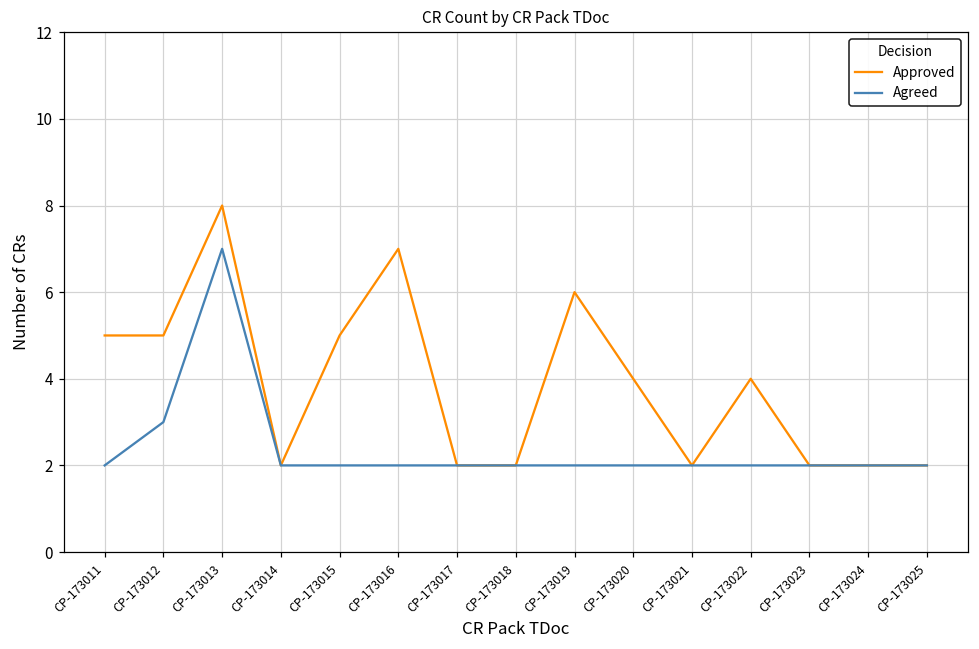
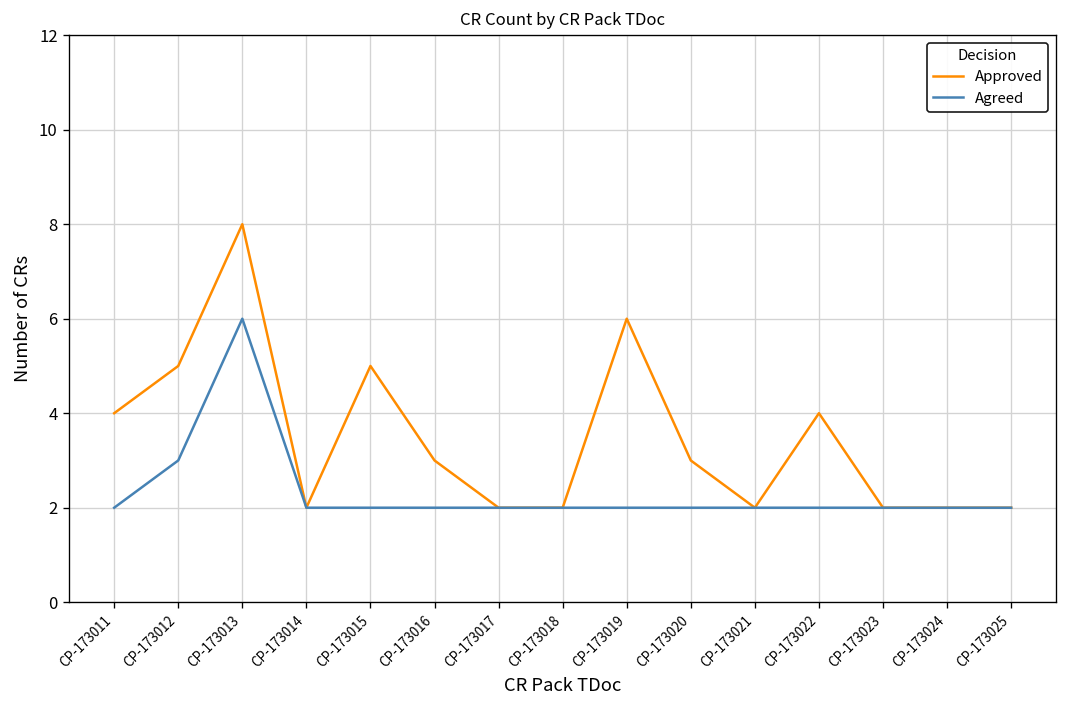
Approved, CP-173011: 5 -> 4
Agreed, CP-173013: 7 -> 6
Approved, CP-173016: 7 -> 3
Approved, CP-173020: 4 -> 3
